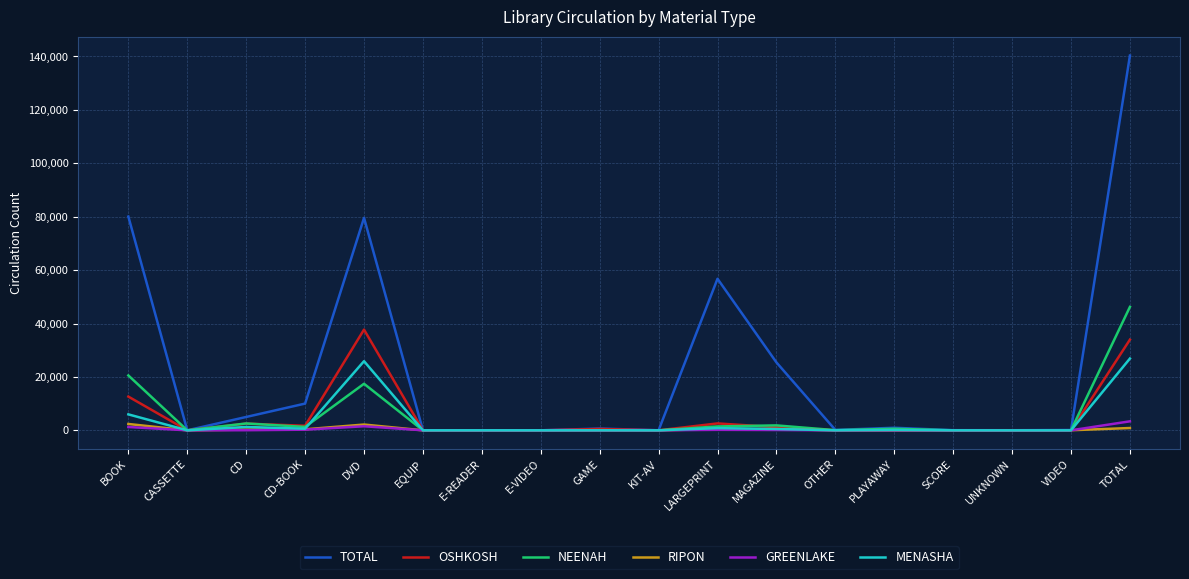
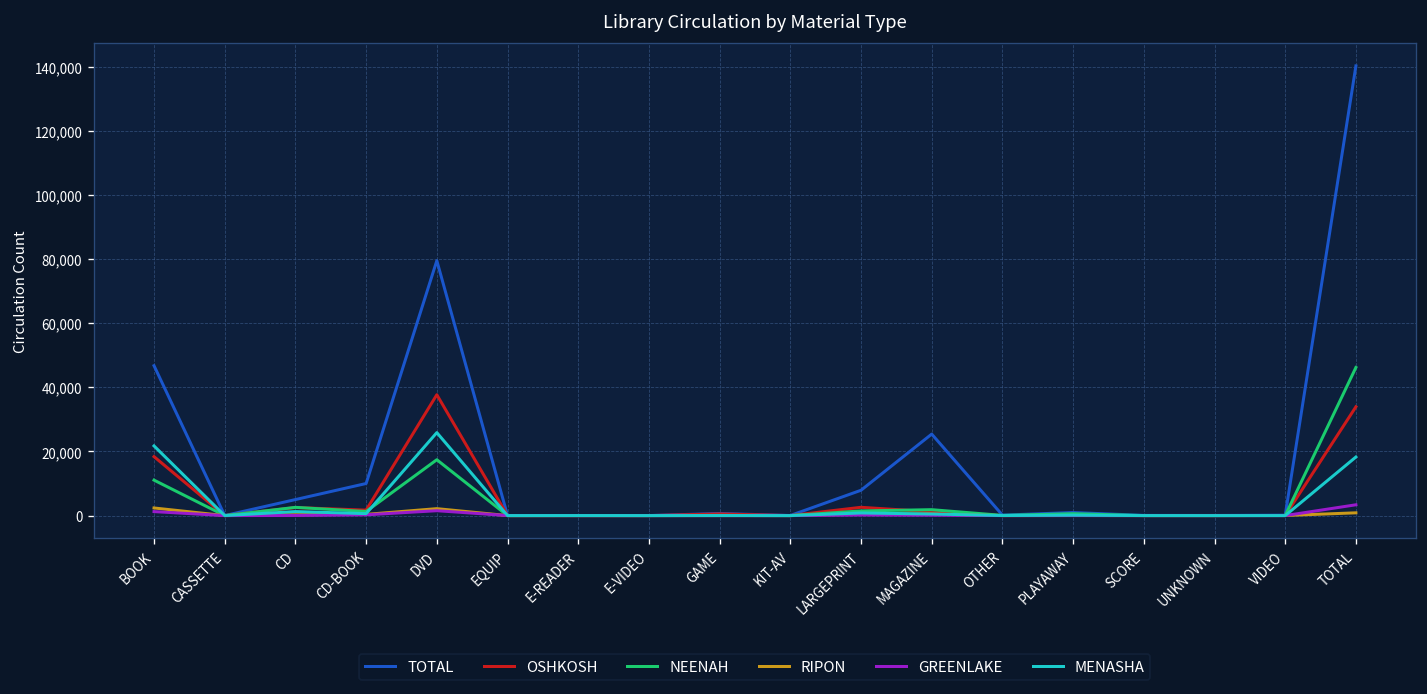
TOTAL, BOOK: 80,000 -> 47,000
OSHKOSH, BOOK: 13,000 -> 18,000
NEENAH, BOOK: 21,000 -> 11,000
MENASHA, BOOK: 6,000 -> 22,000
TOTAL, LARGEPRINT: 57,000 -> 8,000
MENASHA, TOTAL: 27,000 -> 18,000
